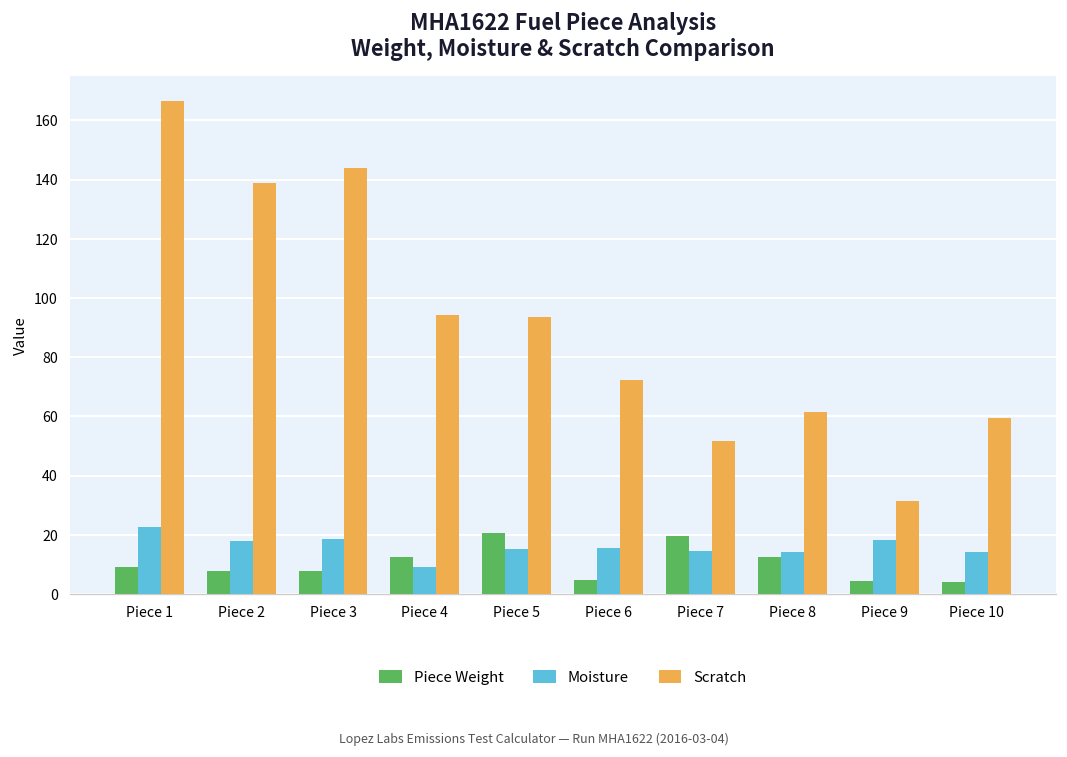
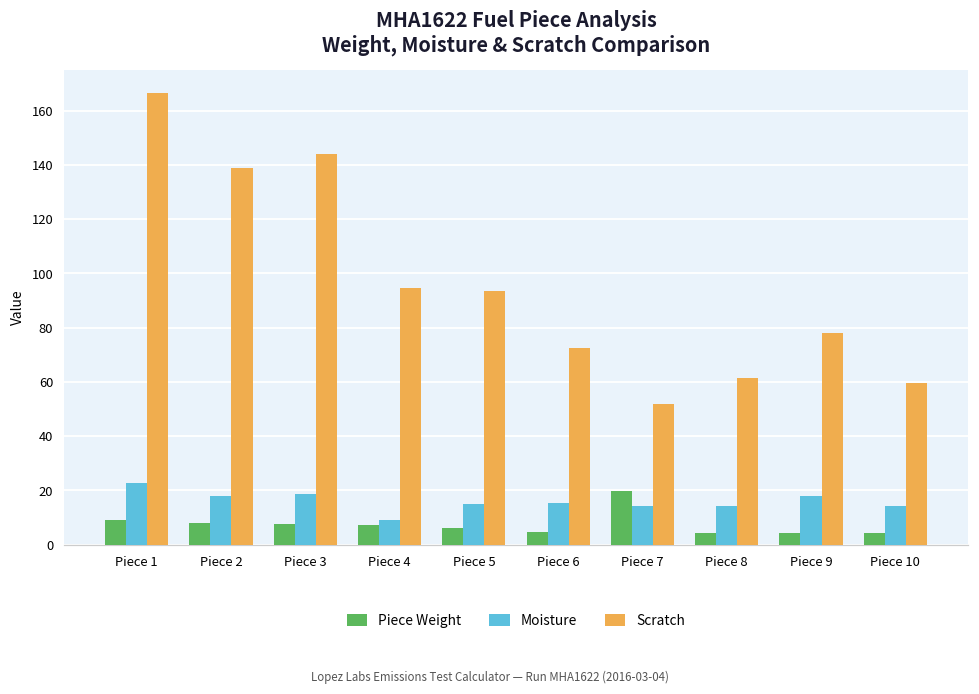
Piece Weight, Piece 4: 12 -> 7
Piece Weight, Piece 5: 21 -> 6
Piece Weight, Piece 8: 12 -> 4
Scratch, Piece 9: 31 -> 78
